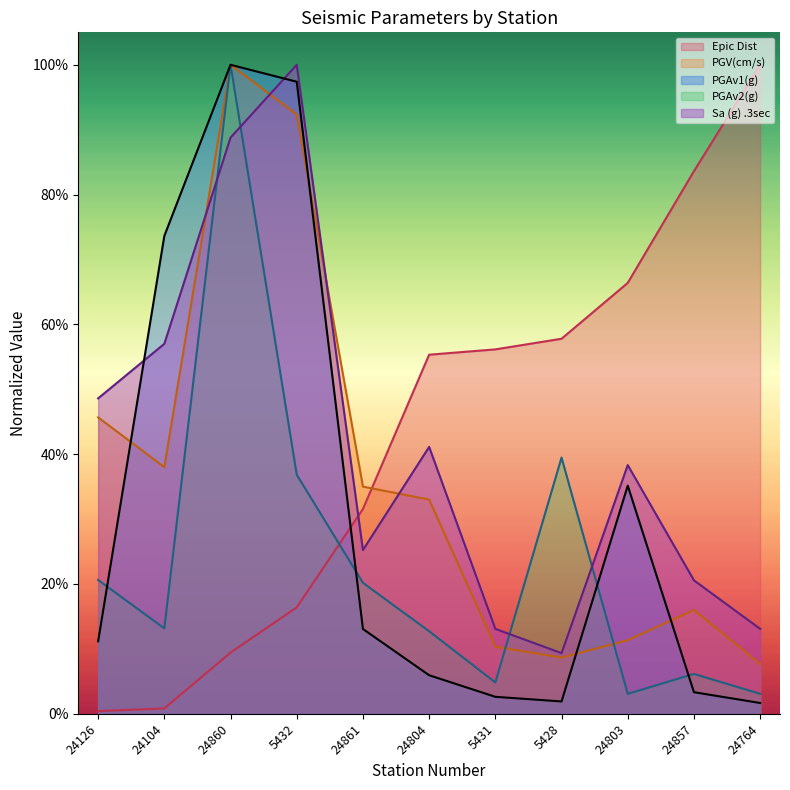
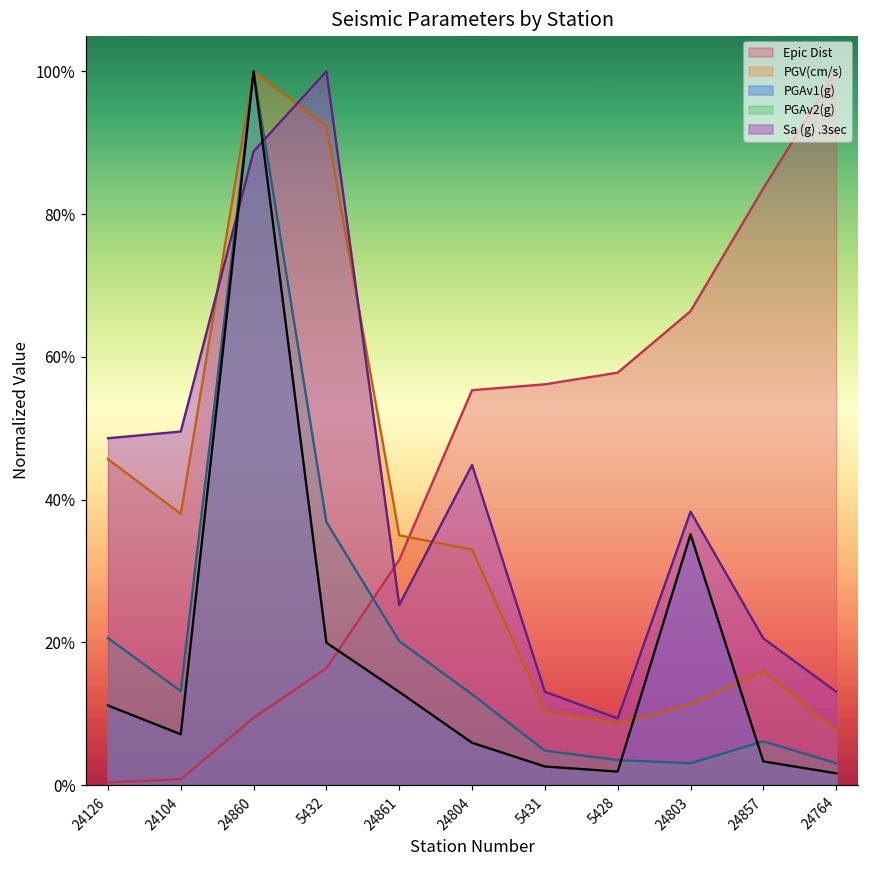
PGAv1(g), 24104: 74% -> 7%
Sa (g) .3sec, 24104: 57% -> 50%
PGAv1(g), 5432: 97% -> 20%
Sa (g) .3sec, 24804: 41% -> 45%
PGAv2(g), 5428: 39% -> 4%
